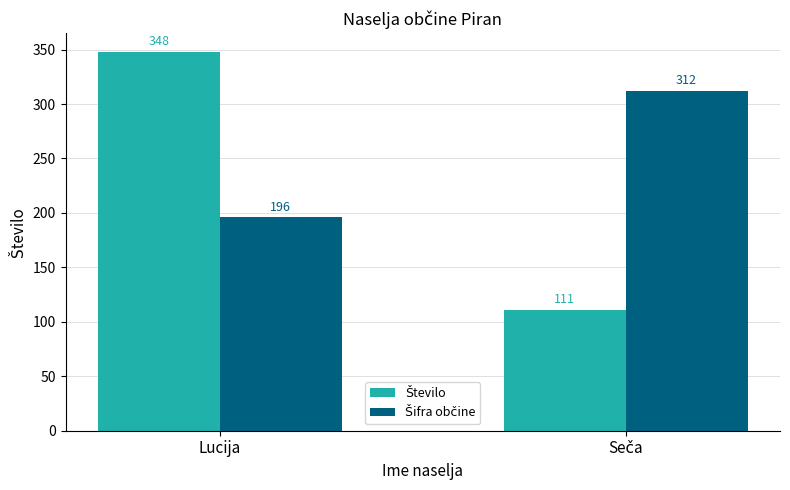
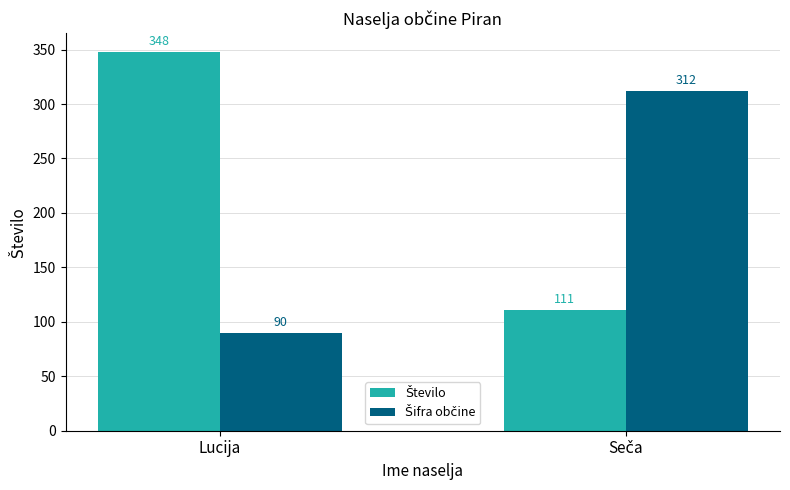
Šifra občine, Lucija: 196 -> 90
